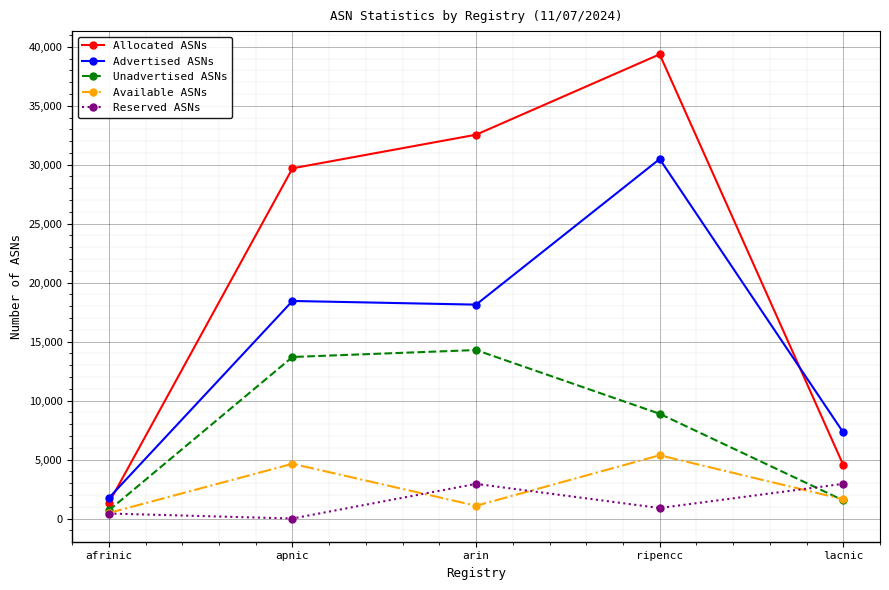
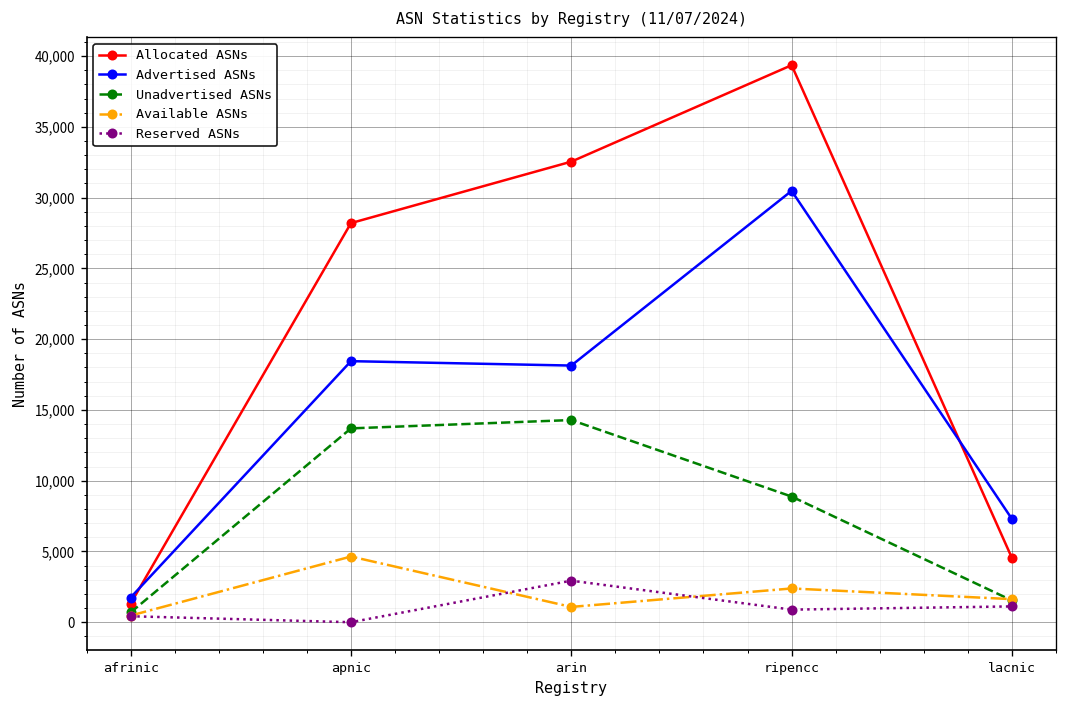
Allocated ASNs, apnic: 29,700 -> 28,200
Available ASNs, ripencc: 5,400 -> 2,400
Reserved ASNs, lacnic: 2,900 -> 1,100
